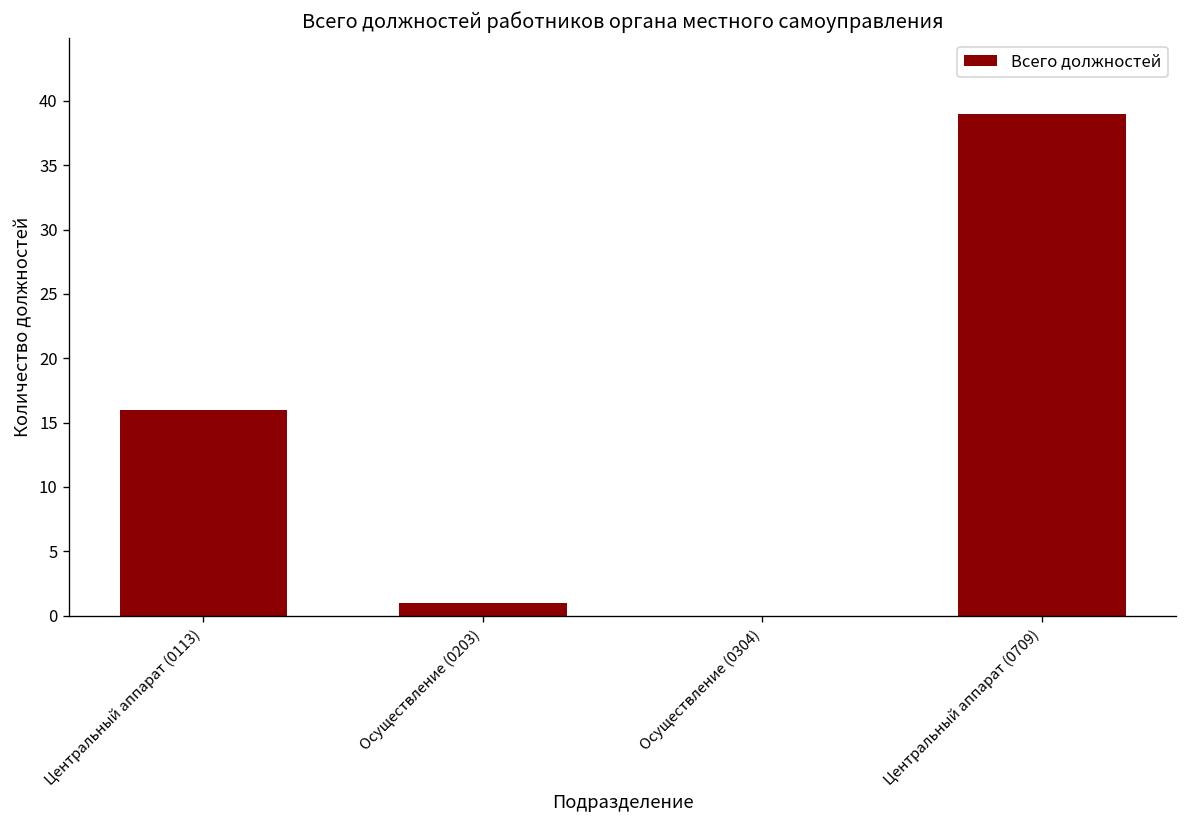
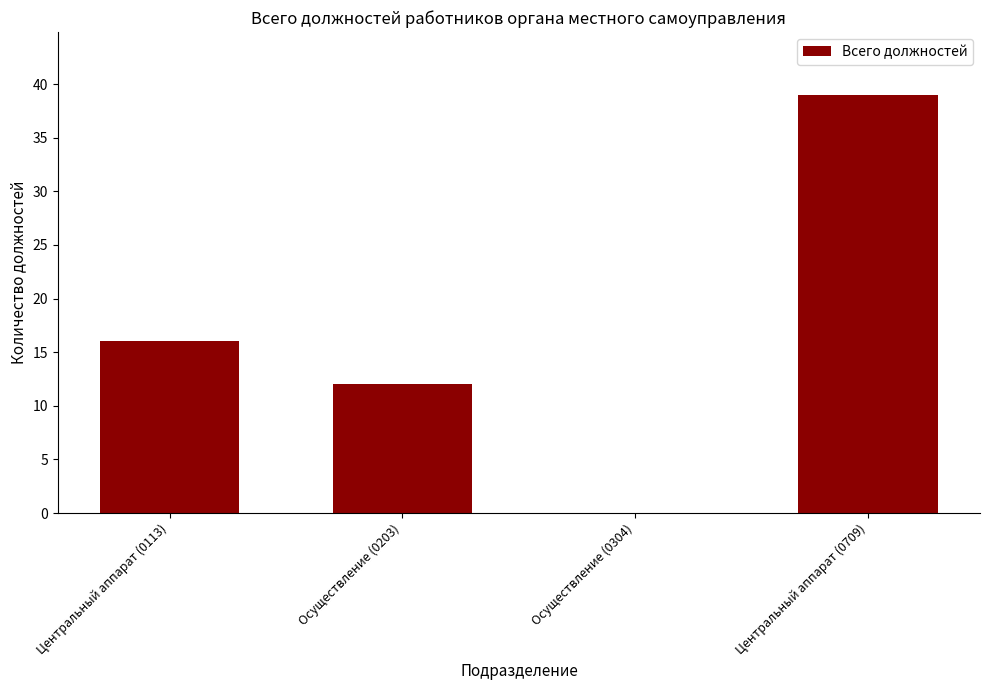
Осуществление (0203): 1 -> 12
